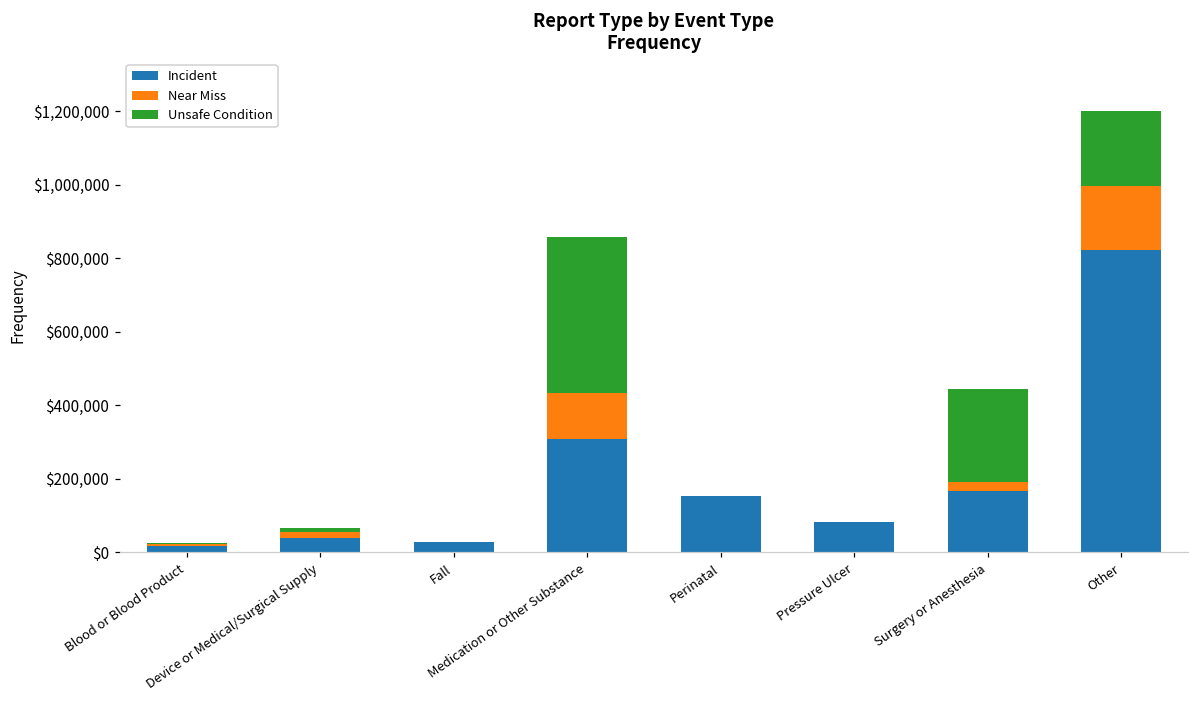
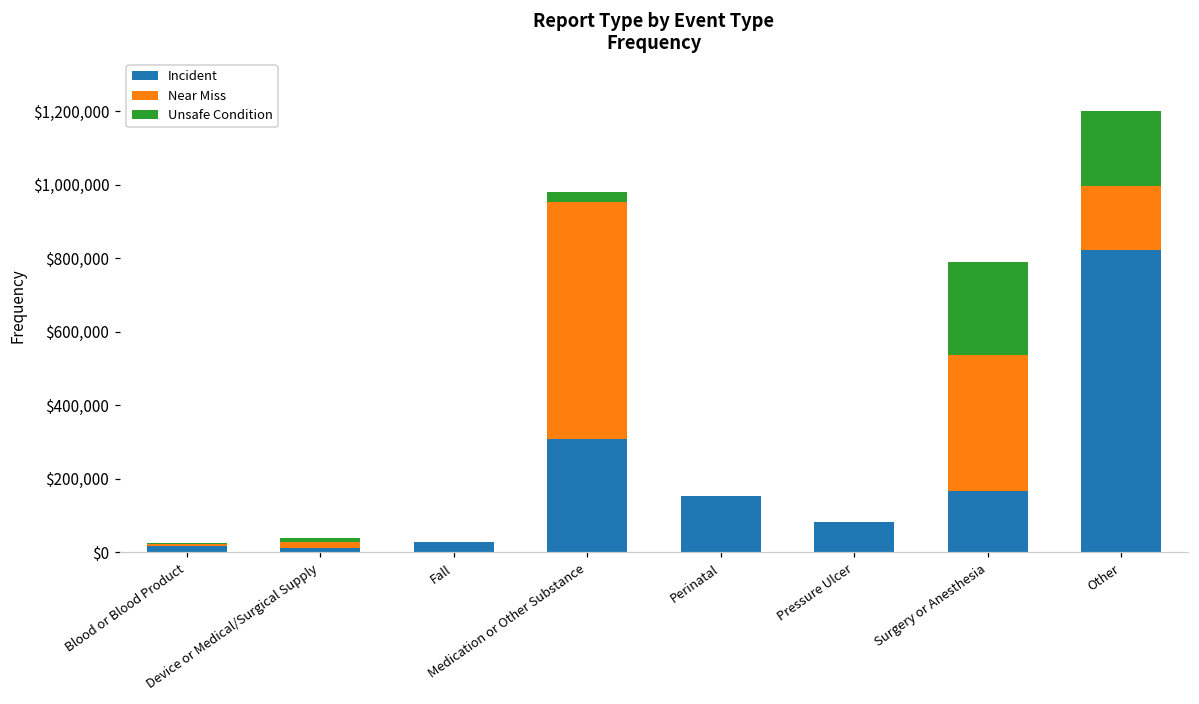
Incident, Device or Medical/Surgical Supply: $40,000 -> $10,000
Near Miss, Medication or Other Substance: $120,000 -> $640,000
Unsafe Condition, Medication or Other Substance: $420,000 -> $30,000
Near Miss, Surgery or Anesthesia: $30,000 -> $370,000
